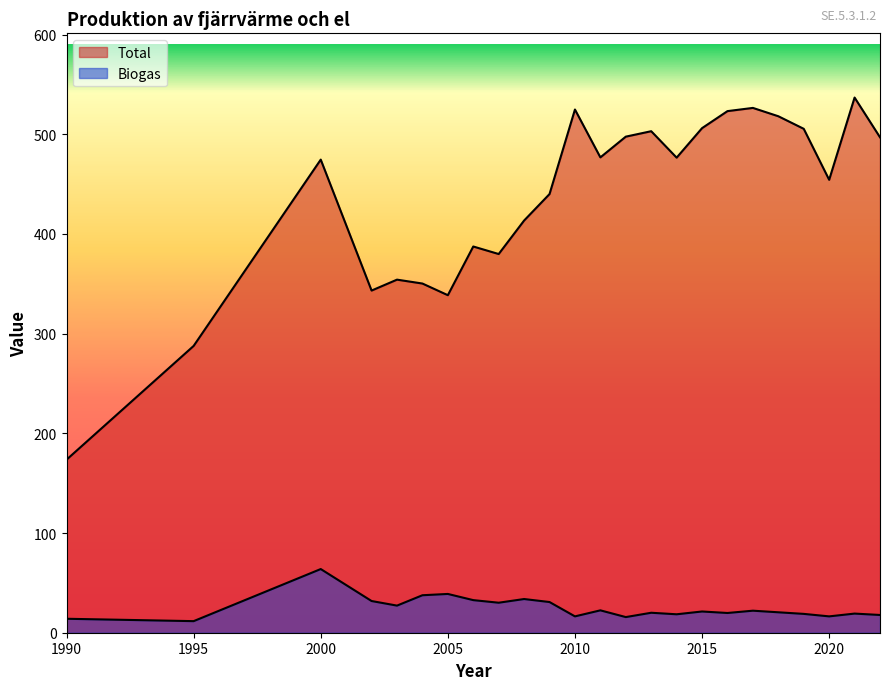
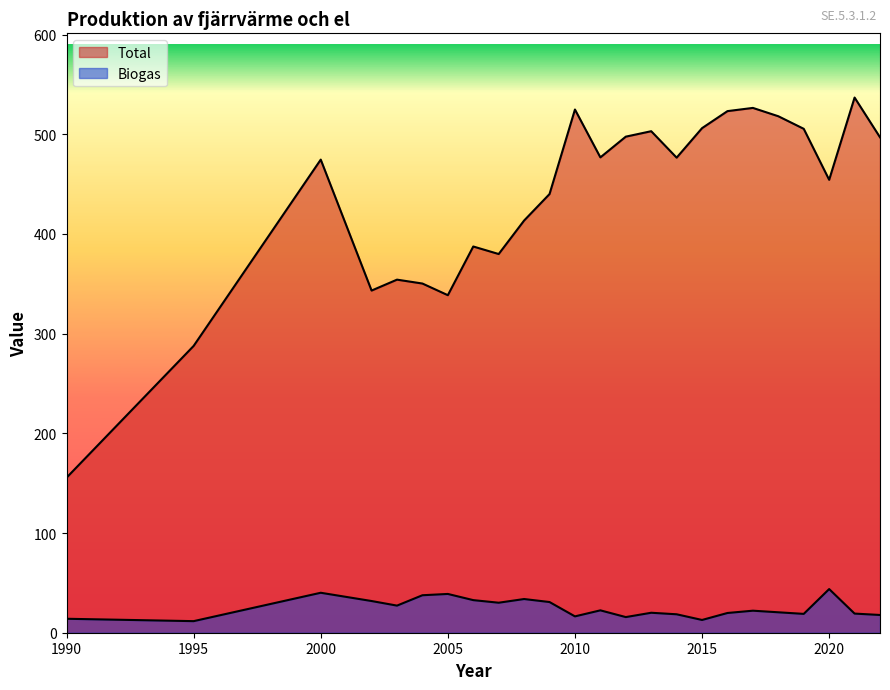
Total, 1990: 170 -> 160
Biogas, 2000: 60 -> 40
Biogas, 2015: 20 -> 10
Biogas, 2020: 20 -> 40
